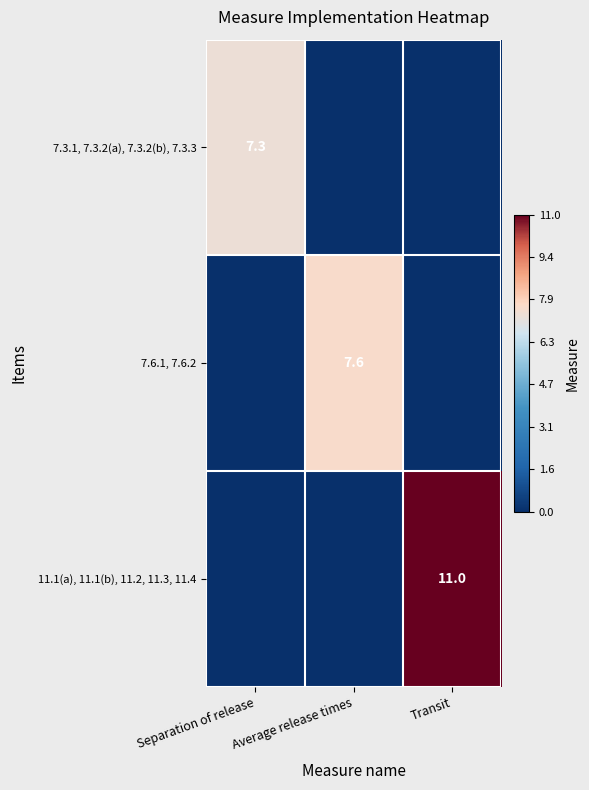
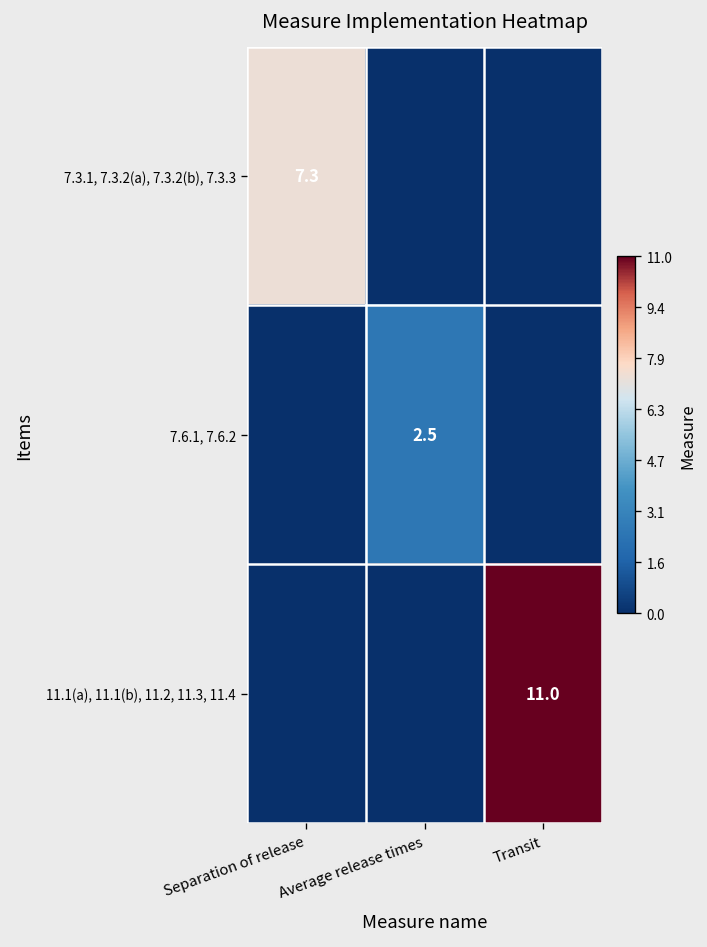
7.6.1, 7.6.2, Average release times: 7.6 -> 2.5
